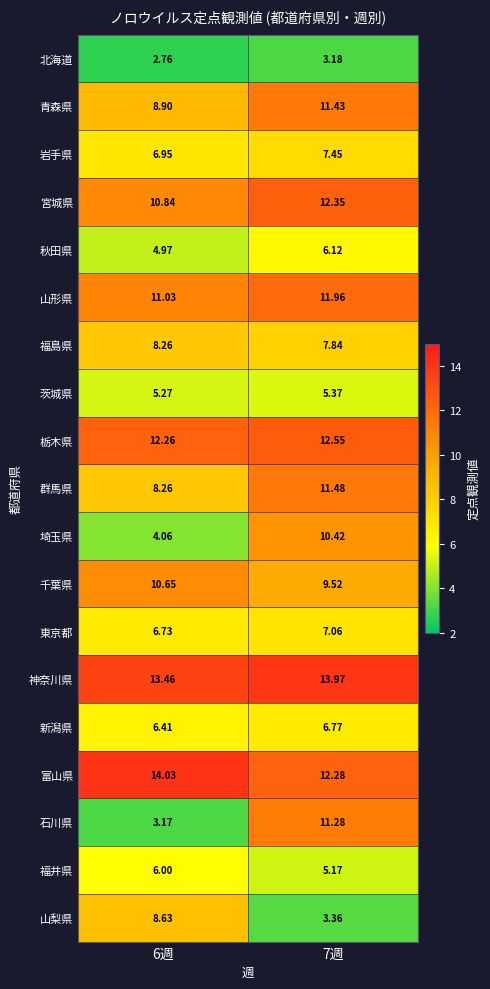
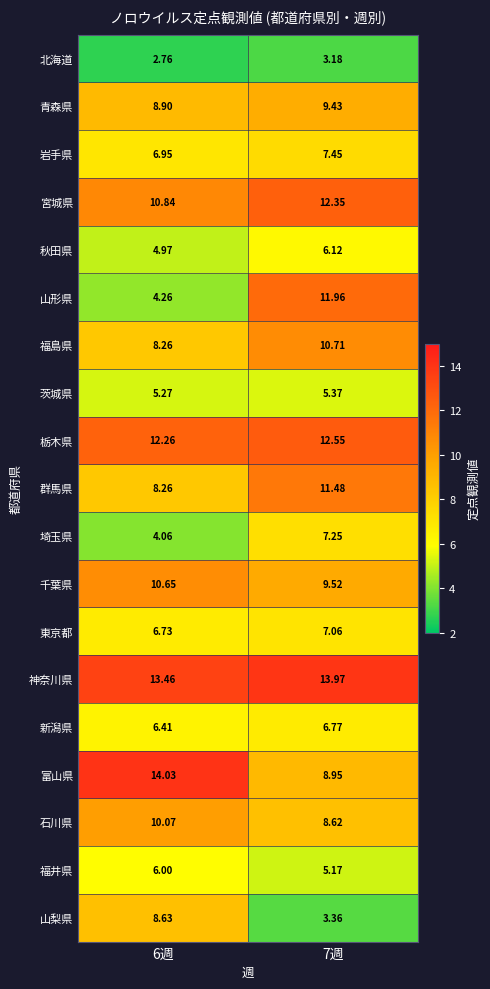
青森県, 7週: 11.43 -> 9.43
山形県, 6週: 11.03 -> 4.26
福島県, 7週: 7.84 -> 10.71
埼玉県, 7週: 10.42 -> 7.25
富山県, 7週: 12.28 -> 8.95
石川県, 6週: 3.17 -> 10.07
石川県, 7週: 11.28 -> 8.62
